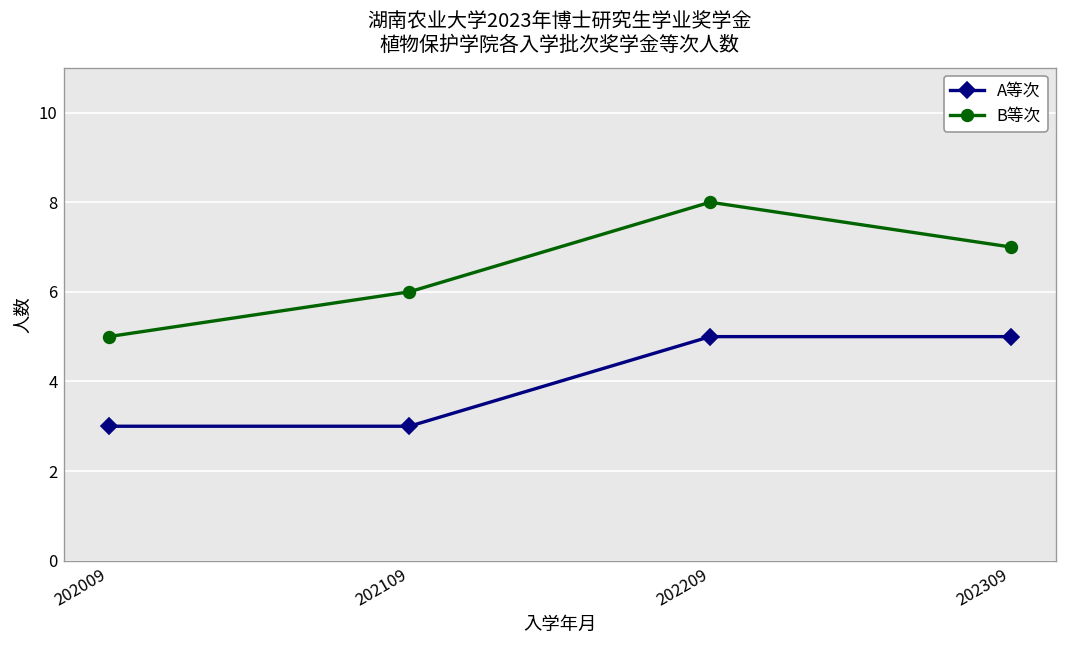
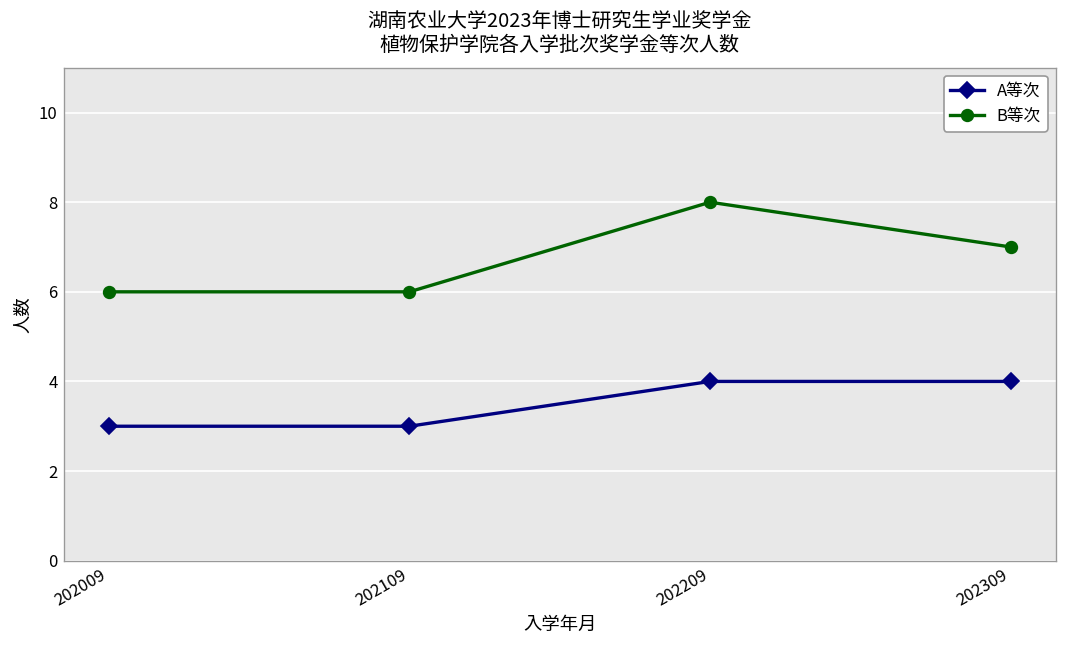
B等次, 202009: 5 -> 6
A等次, 202209: 5 -> 4
A等次, 202309: 5 -> 4
